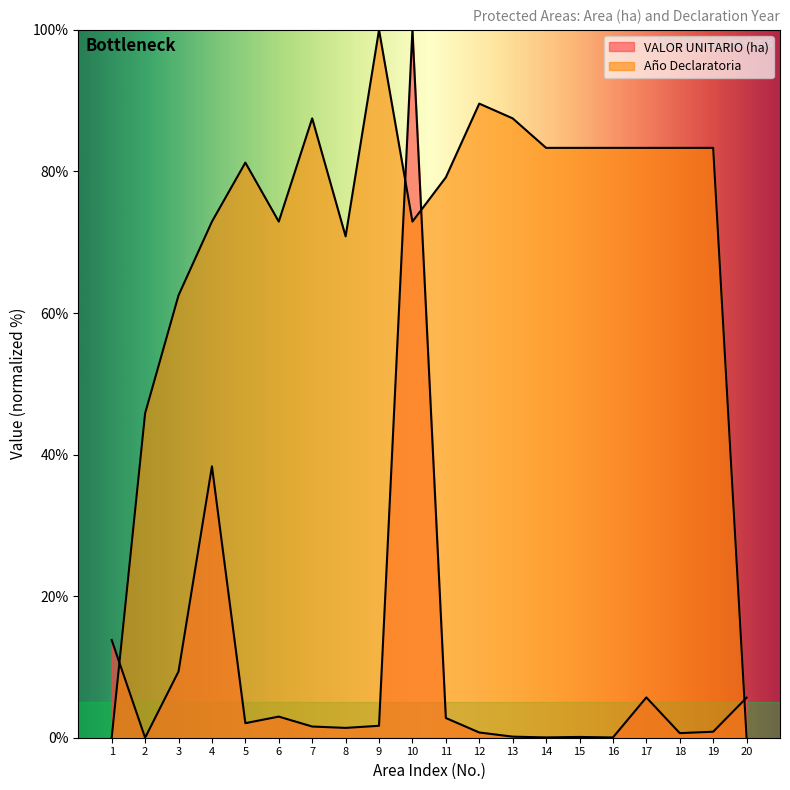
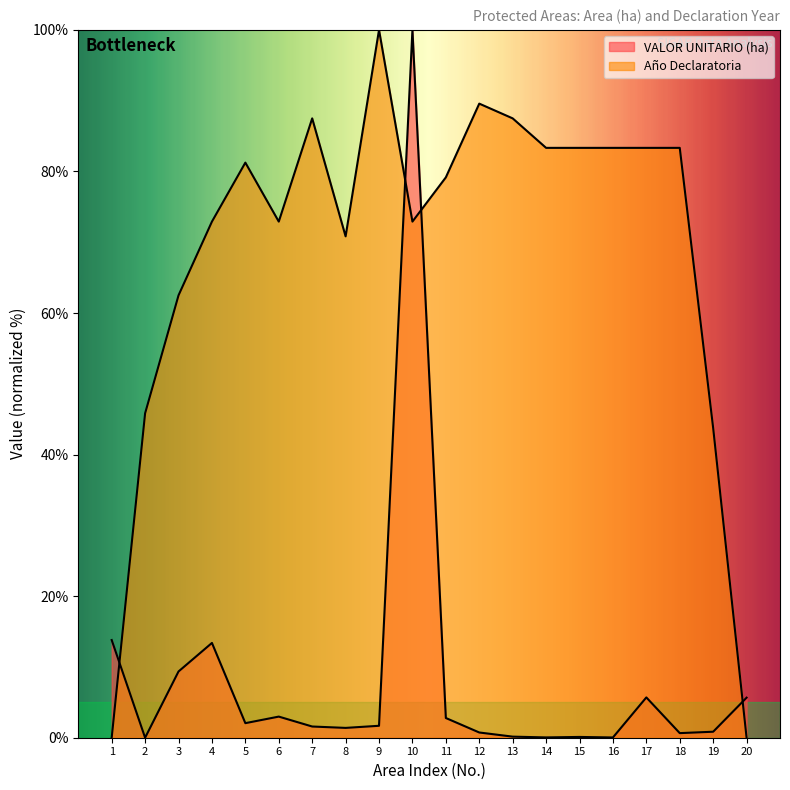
VALOR UNITARIO (ha), 4: 38% -> 13%
Año Declaratoria, 19: 83% -> 44%
